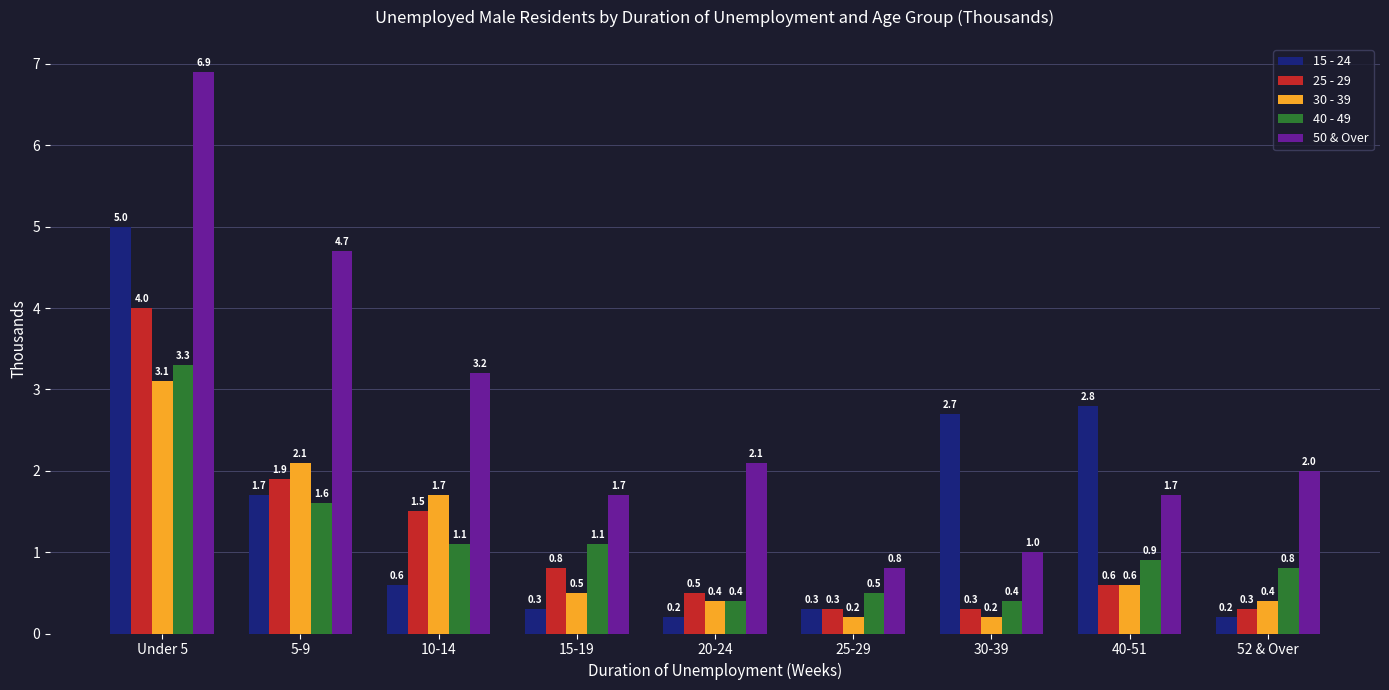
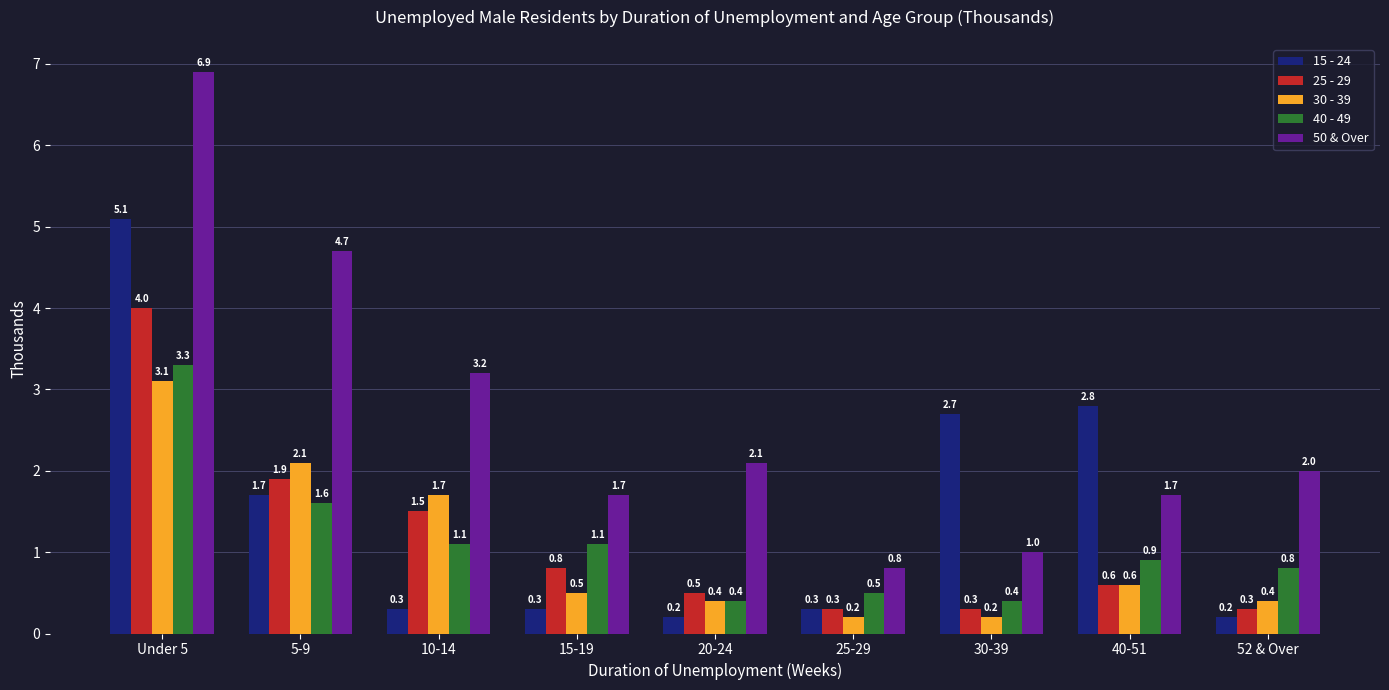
15 - 24, Under 5: 5.0 -> 5.1
15 - 24, 10-14: 0.6 -> 0.3
